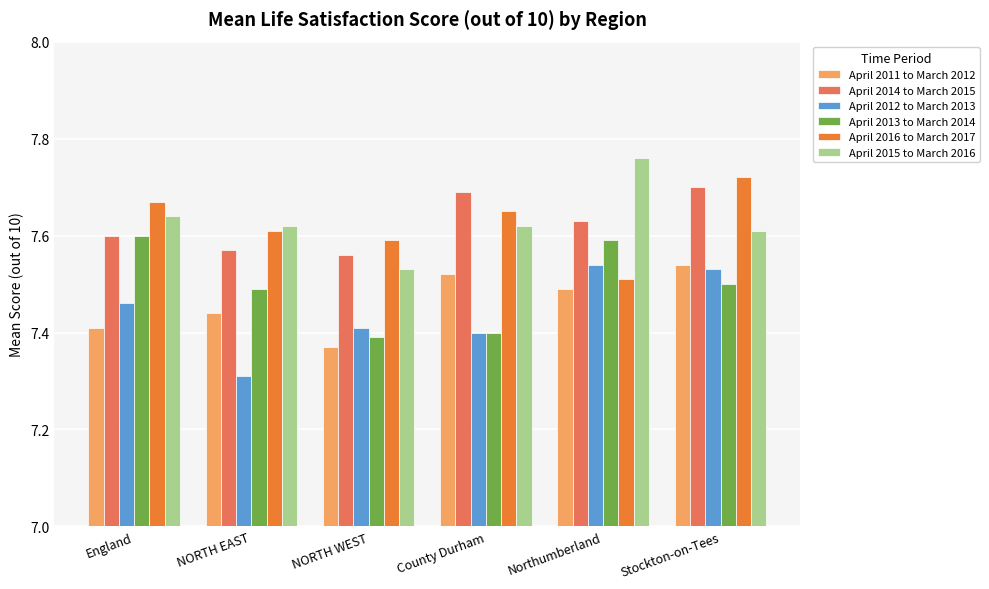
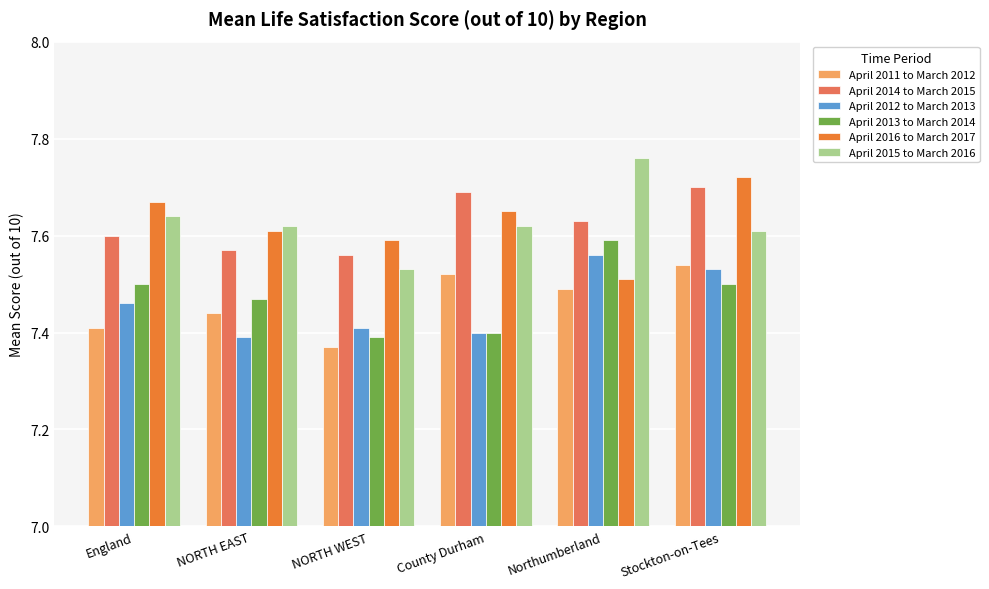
April 2013 to March 2014, England: 7.6 -> 7.5
April 2012 to March 2013, NORTH EAST: 7.31 -> 7.39
April 2013 to March 2014, NORTH EAST: 7.49 -> 7.47
April 2012 to March 2013, Northumberland: 7.54 -> 7.56
